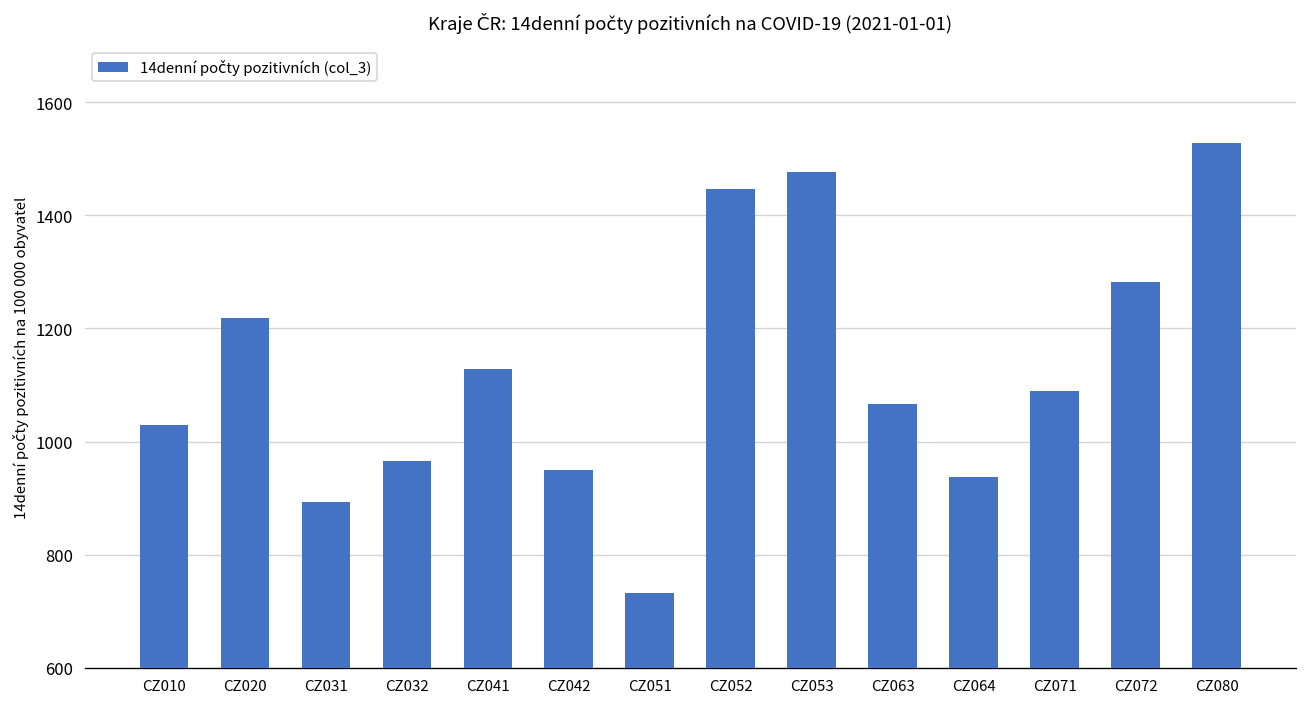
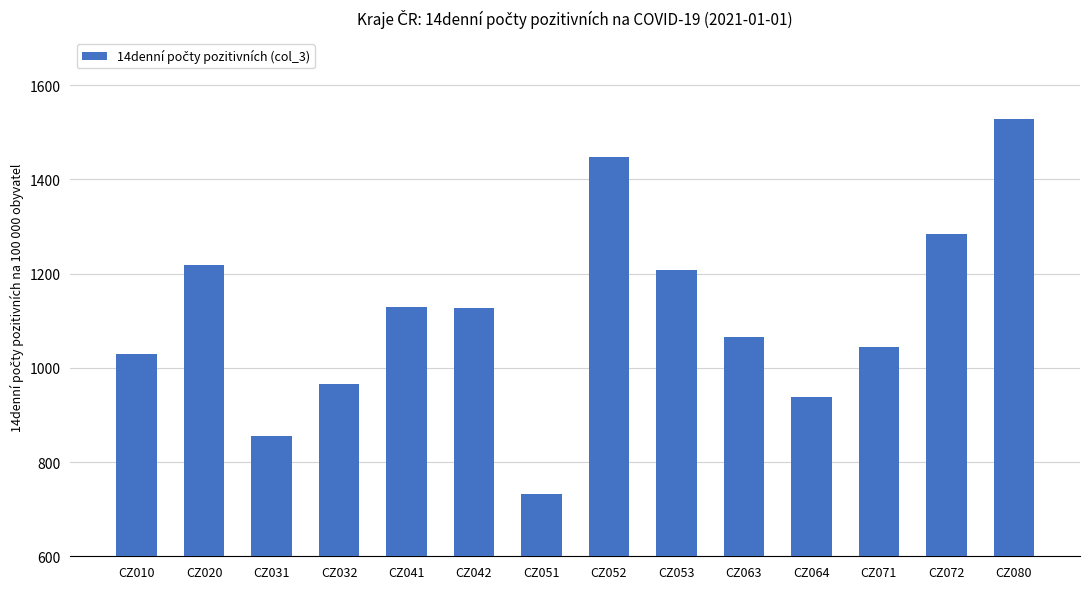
CZ031: 890 -> 860
CZ042: 950 -> 1130
CZ053: 1480 -> 1210
CZ071: 1090 -> 1040
